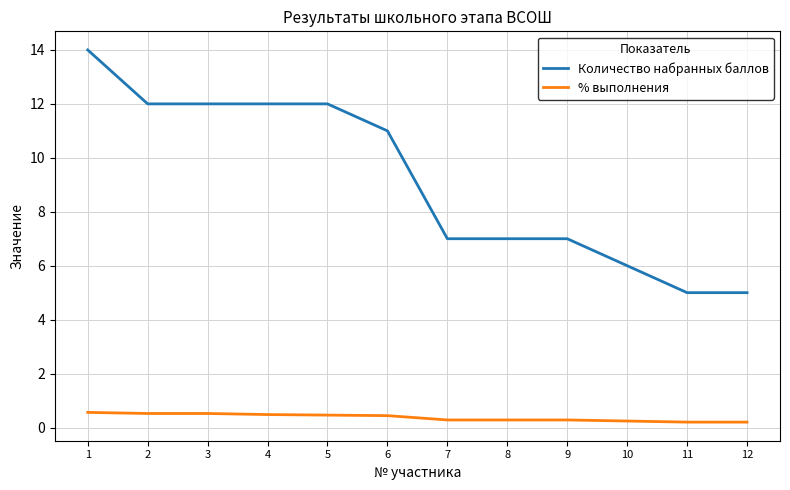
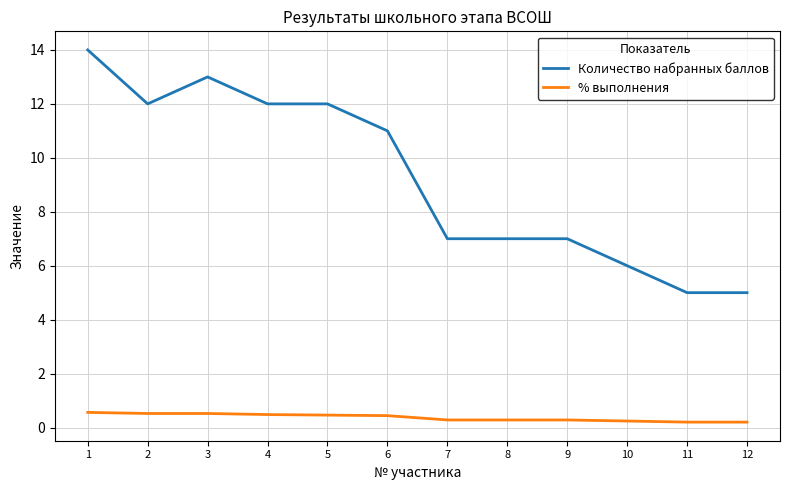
Количество набранных баллов, 3: 12 -> 13
